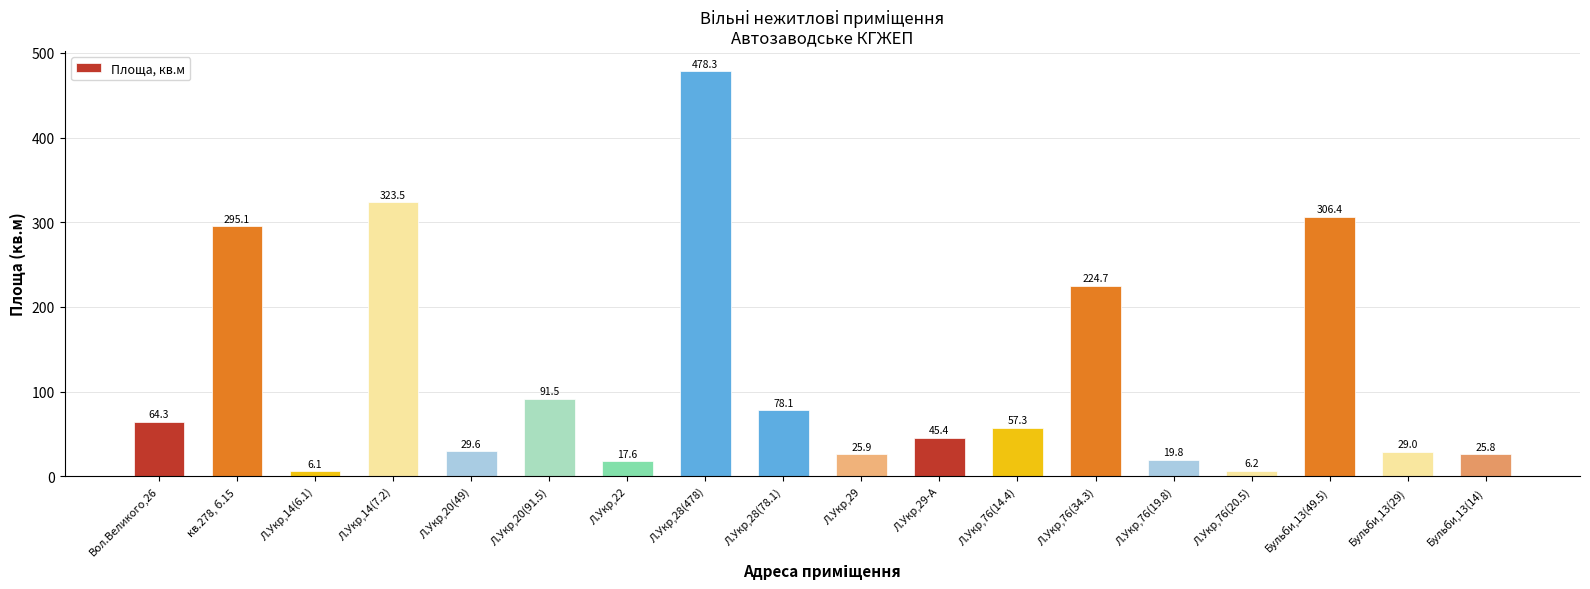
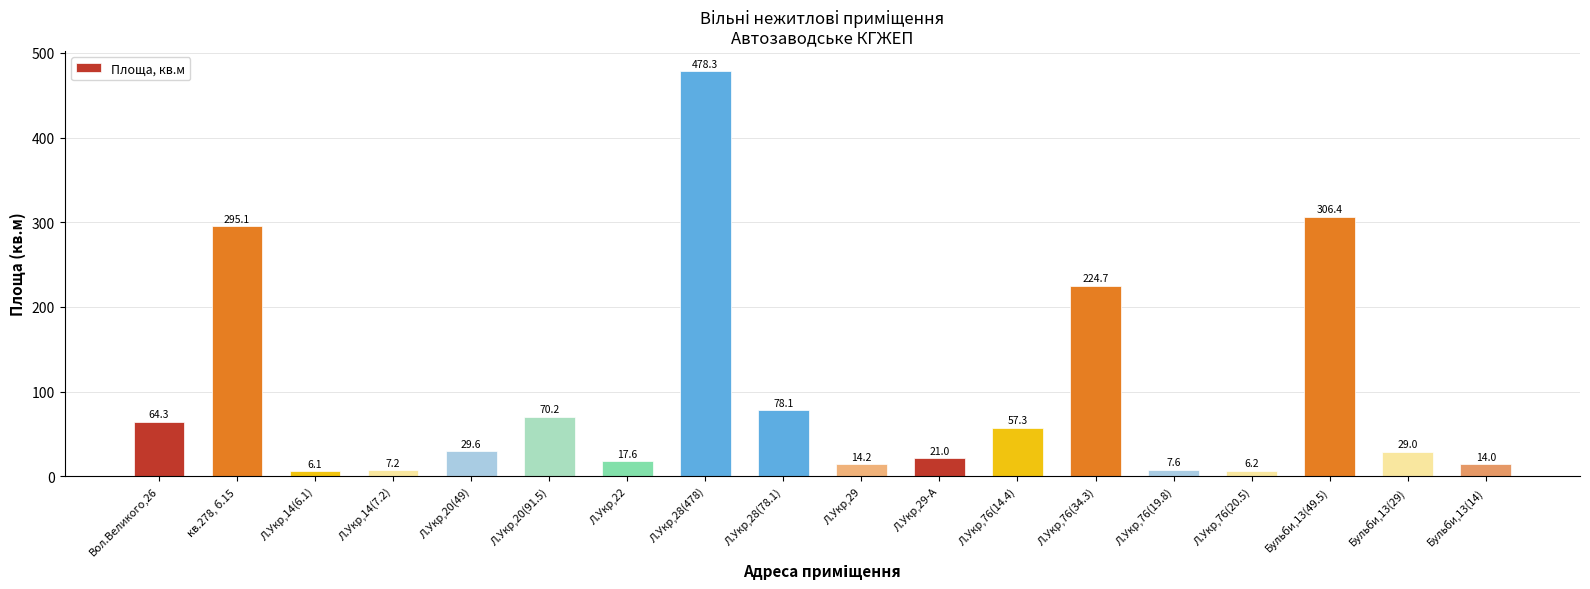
Л.Укр,14(7.2): 323.5 -> 7.2
Л.Укр,20(91.5): 91.5 -> 70.2
Л.Укр,29: 25.9 -> 14.2
Л.Укр,29-А: 45.4 -> 21.0
Л.Укр,76(19.8): 19.8 -> 7.6
Бульби,13(14): 25.8 -> 14.0
